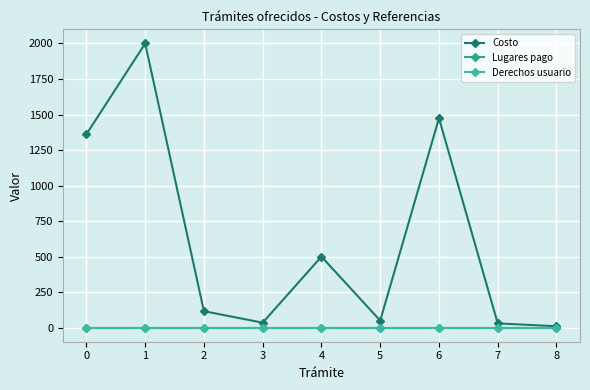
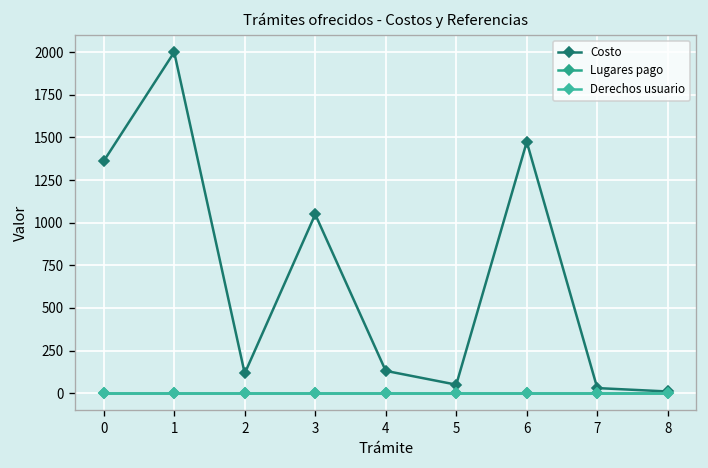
Costo, 3: 40 -> 1050
Costo, 4: 500 -> 130
